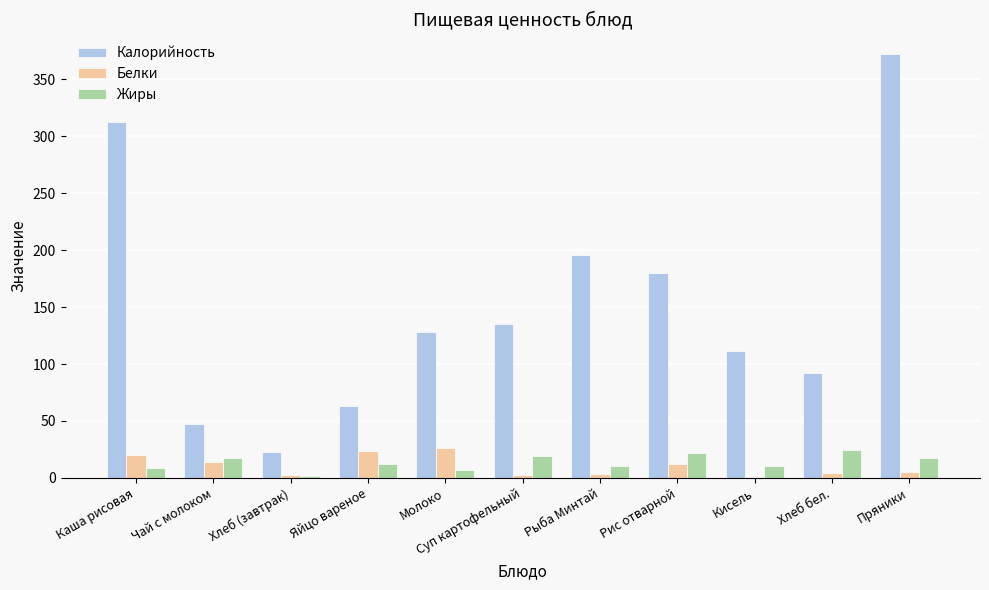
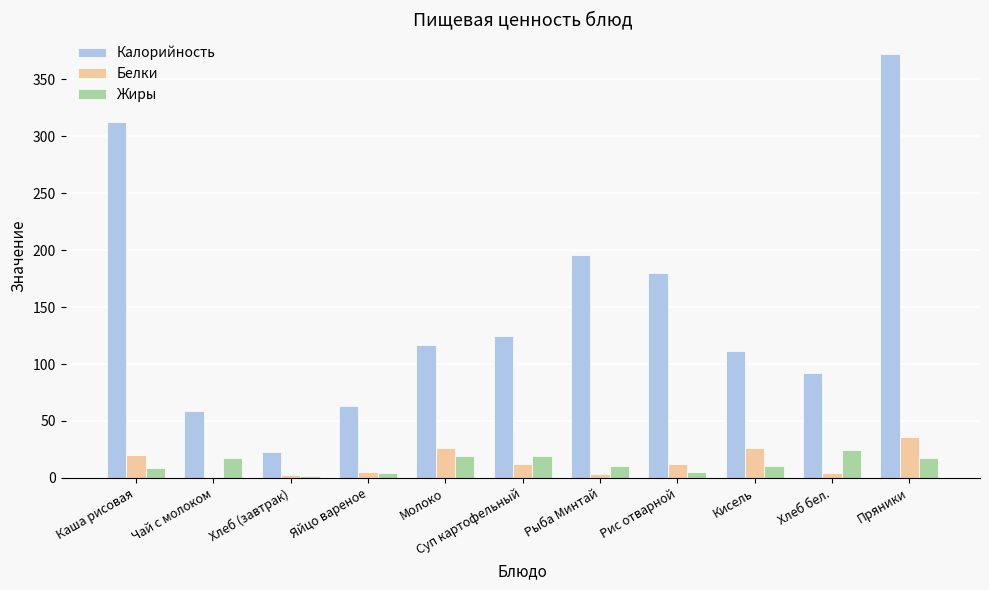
Калорийность, Чай с молоком: 47 -> 58
Белки, Чай с молоком: 14 -> 1
Белки, Яйцо вареное: 23 -> 5
Жиры, Яйцо вареное: 12 -> 5
Калорийность, Молоко: 128 -> 117
Жиры, Молоко: 7 -> 19
Калорийность, Суп картофельный: 135 -> 124
Белки, Суп картофельный: 2 -> 12
Жиры, Рис отварной: 22 -> 5
Белки, Кисель: 1 -> 26
Белки, Пряники: 5 -> 36
